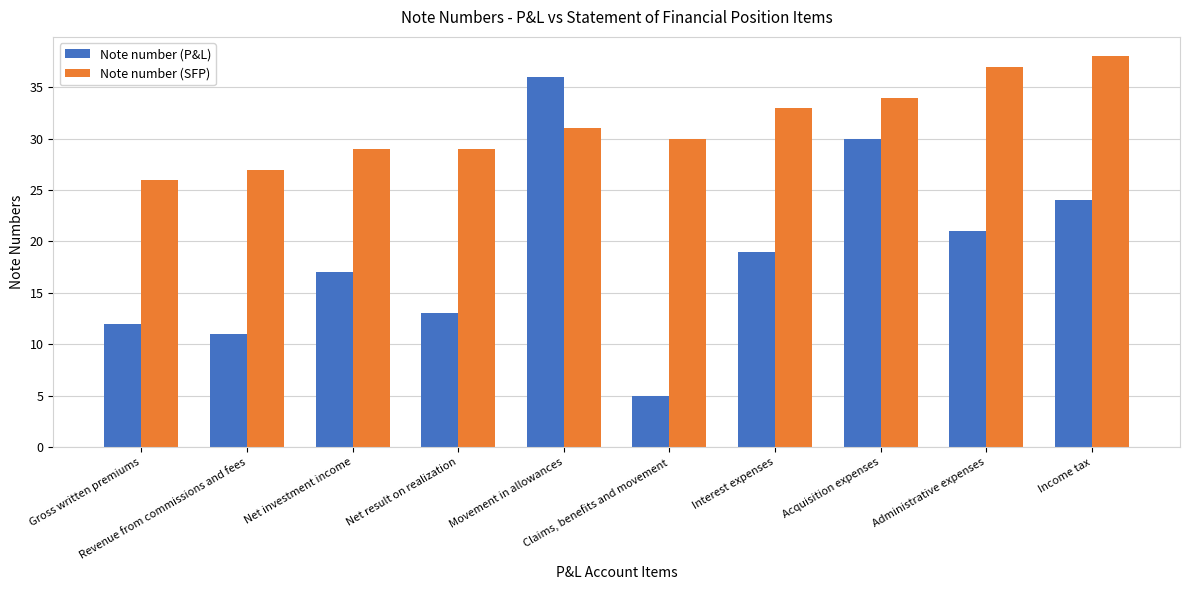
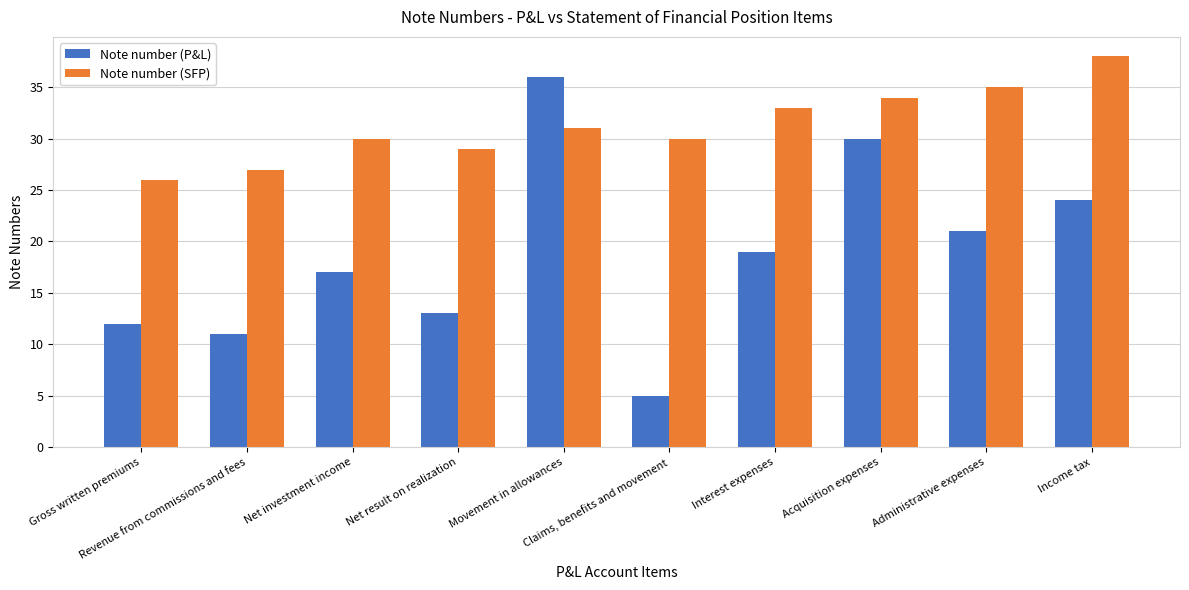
Note number (SFP), Net investment income: 29 -> 30
Note number (SFP), Administrative expenses: 37 -> 35
